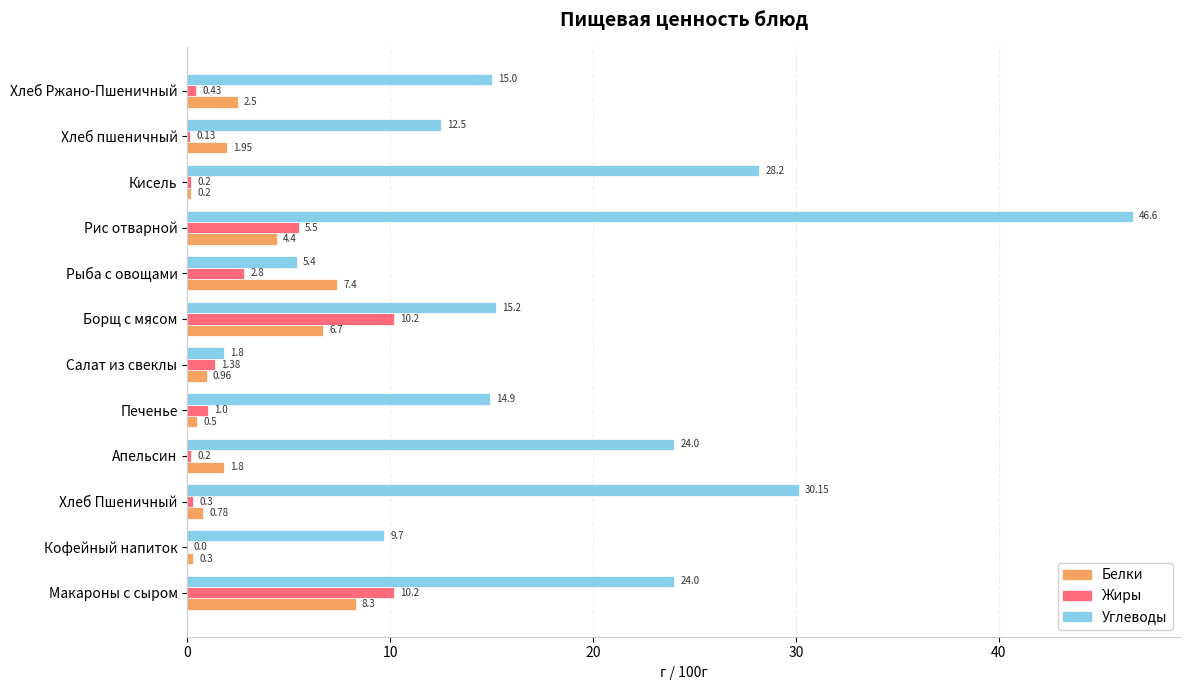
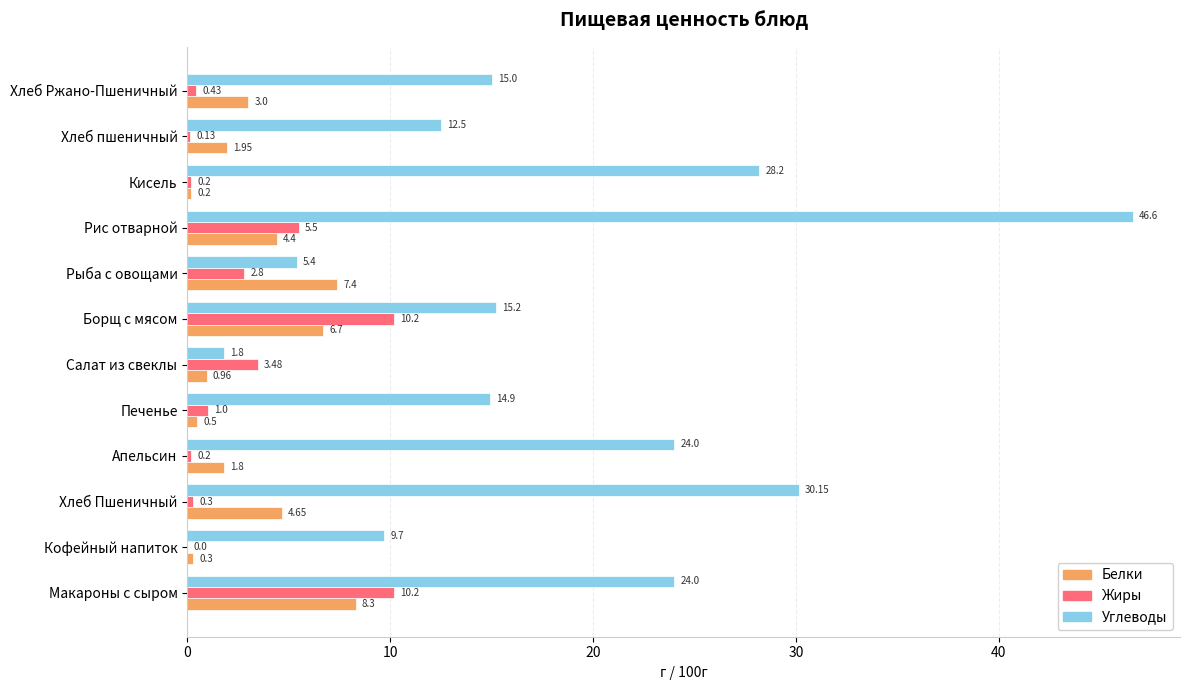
Белки, Хлеб Ржано-Пшеничный: 2.5 -> 3.0
Жиры, Салат из свеклы: 1.38 -> 3.48
Белки, Хлеб Пшеничный: 0.78 -> 4.65
